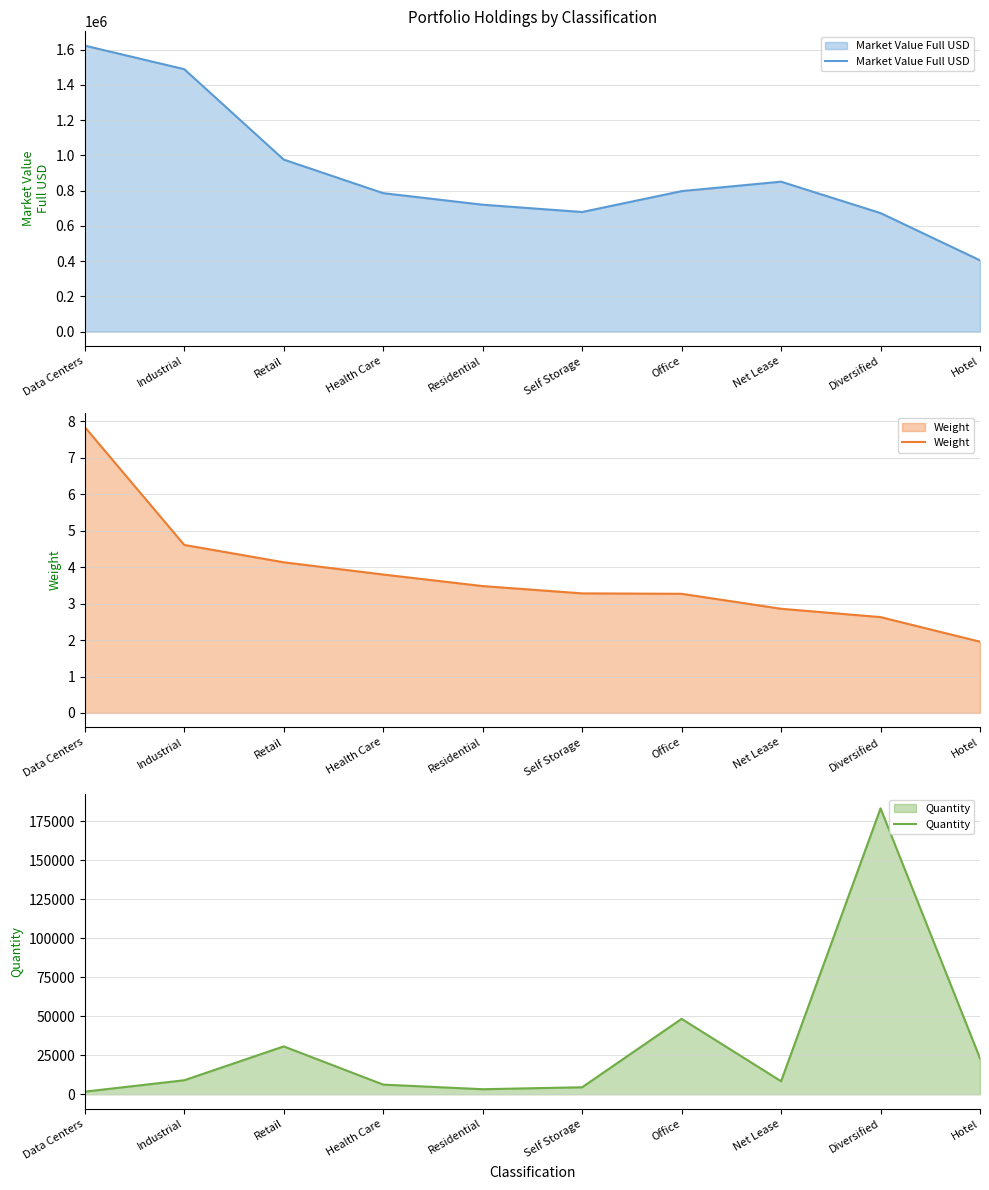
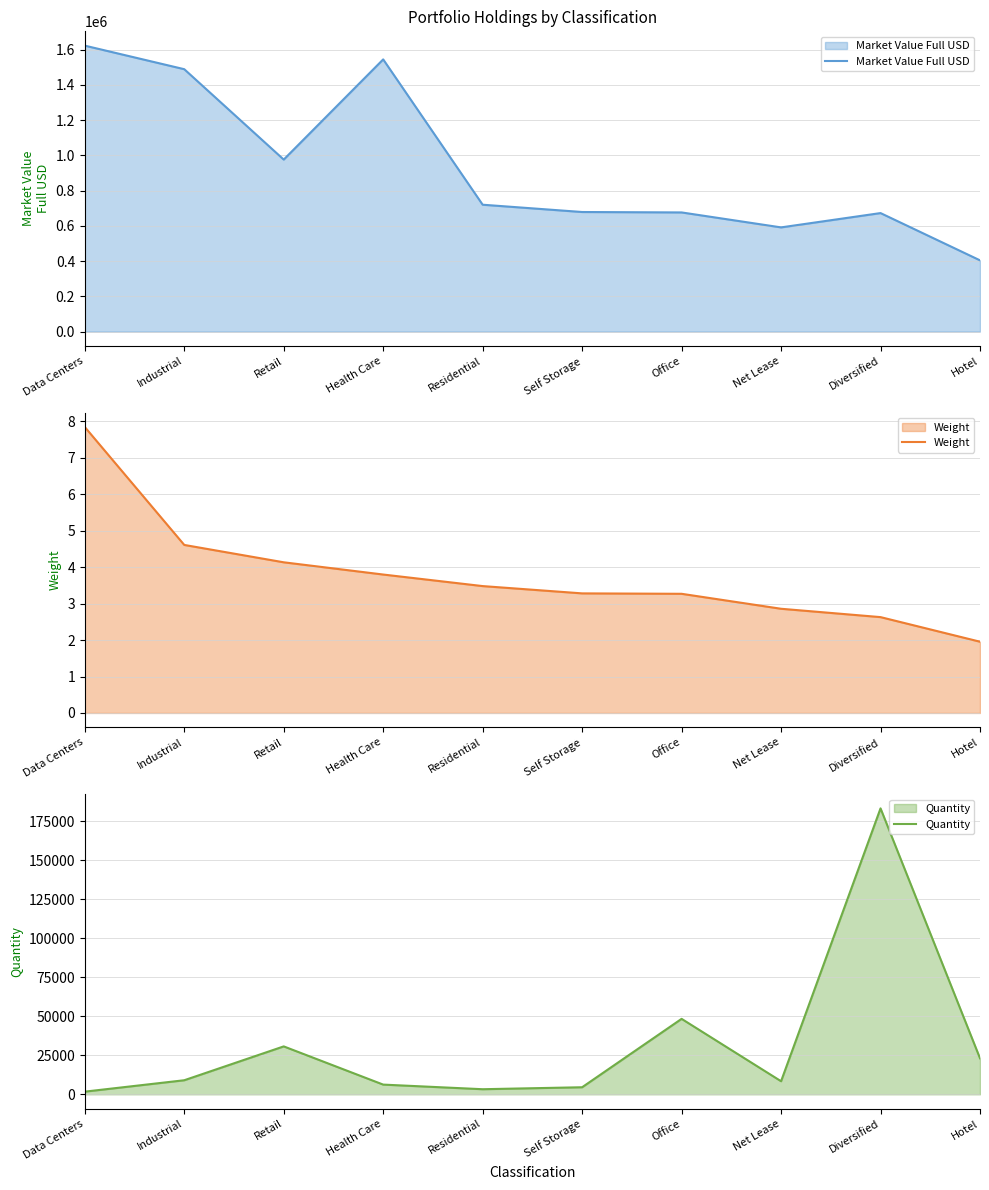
Portfolio Holdings by Classification, Health Care: 790000 -> 1540000
Portfolio Holdings by Classification, Office: 800000 -> 680000
Portfolio Holdings by Classification, Net Lease: 850000 -> 590000
